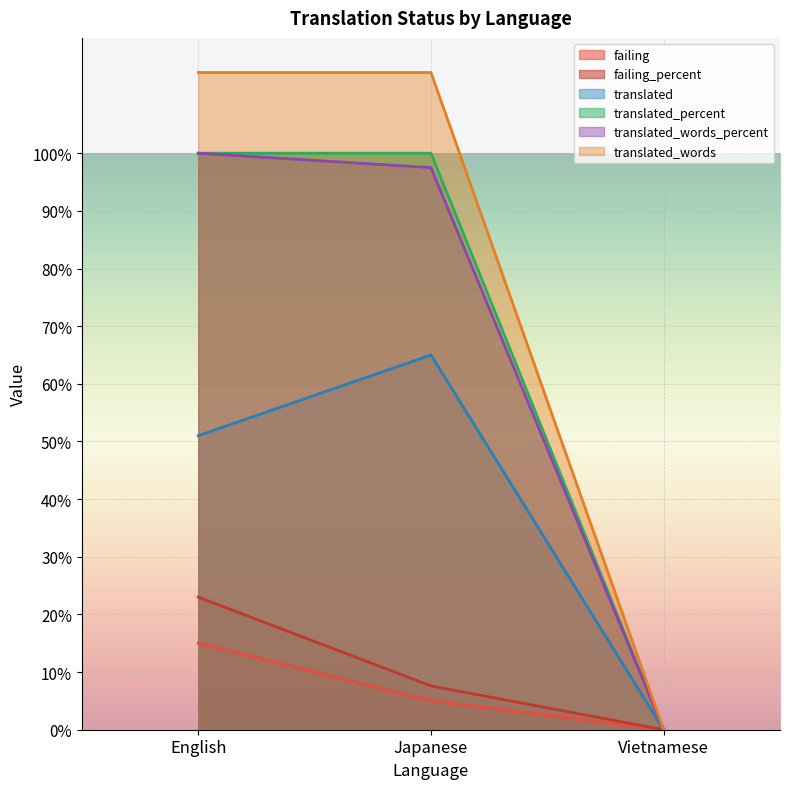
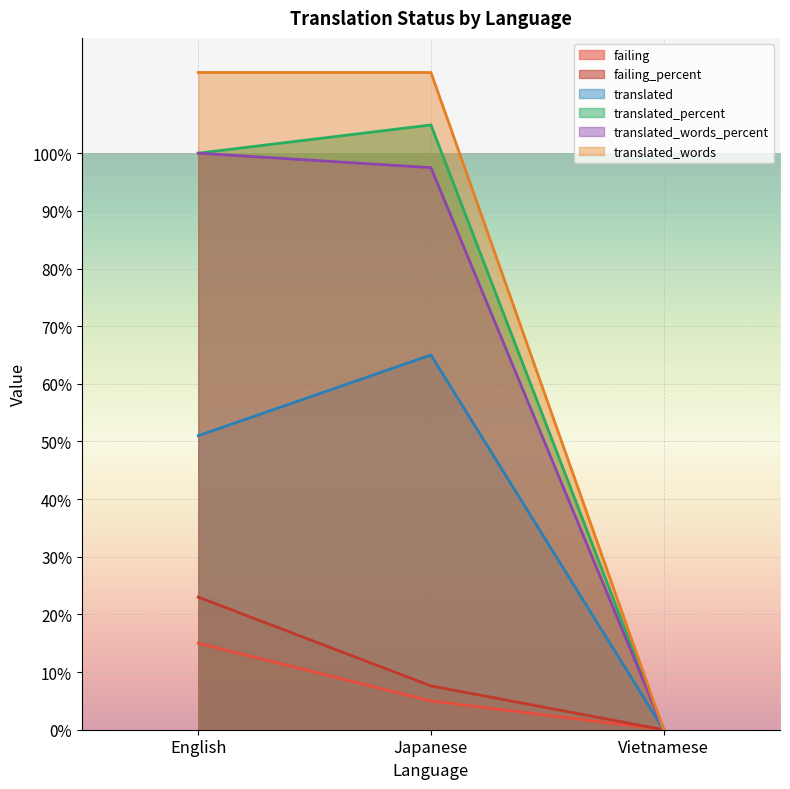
translated_percent, Japanese: 100% -> 105%
